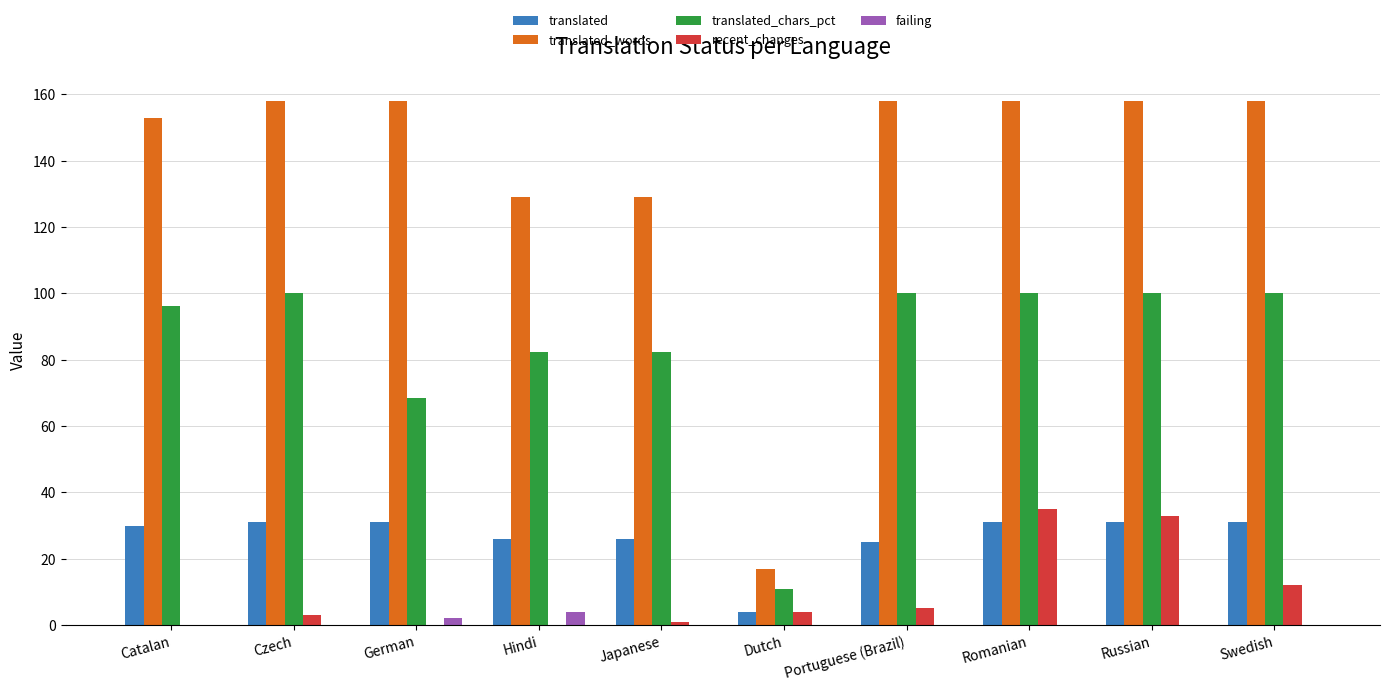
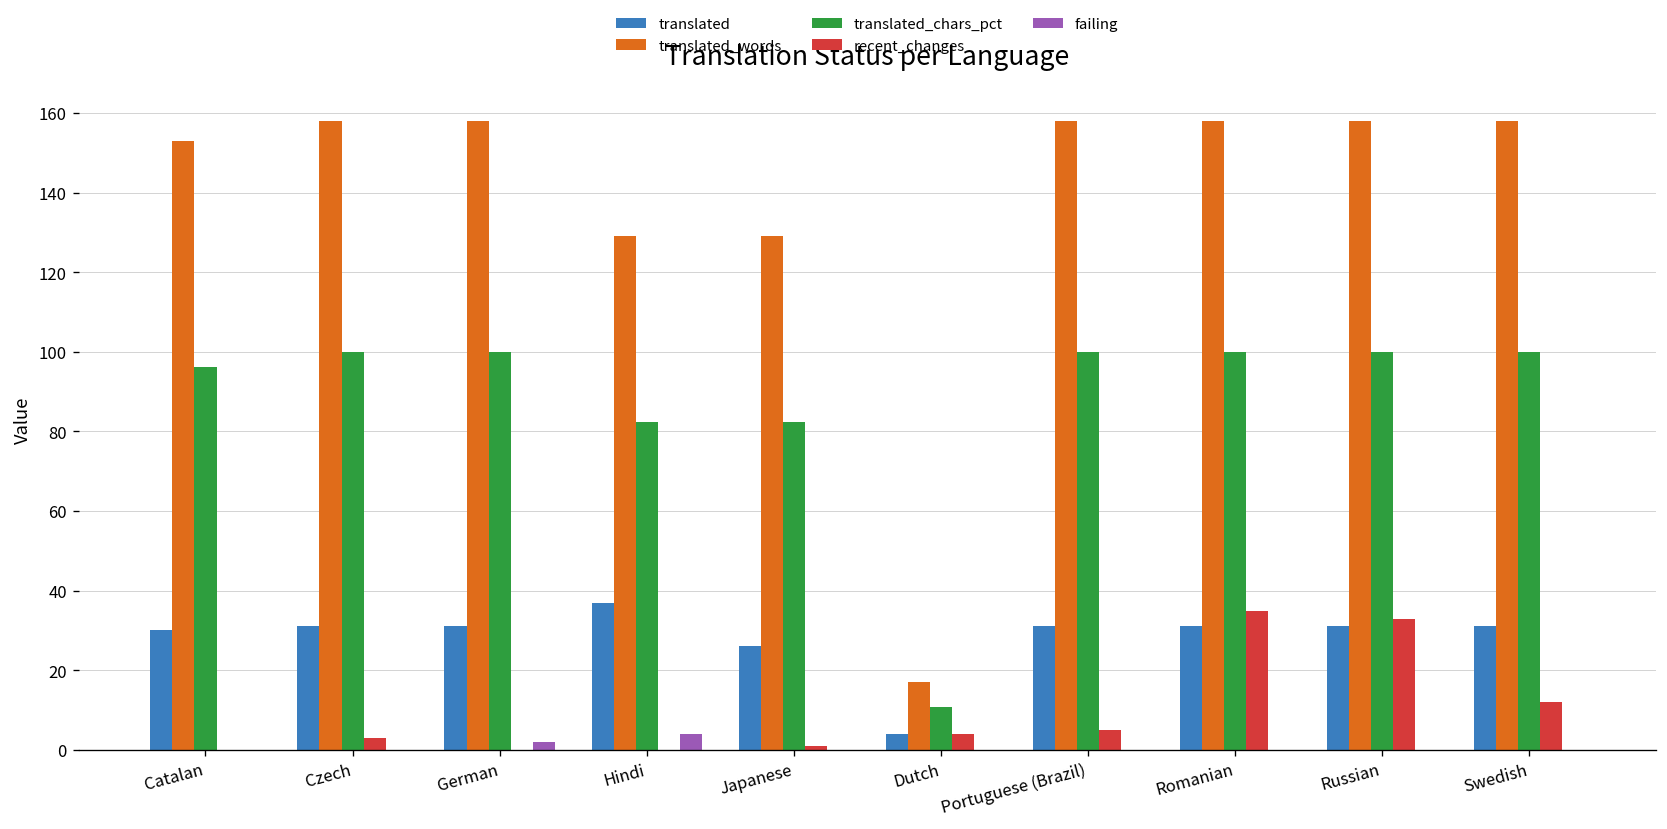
translated_chars_pct, German: 69 -> 100
translated, Hindi: 26 -> 37
translated, Portuguese (Brazil): 25 -> 31
